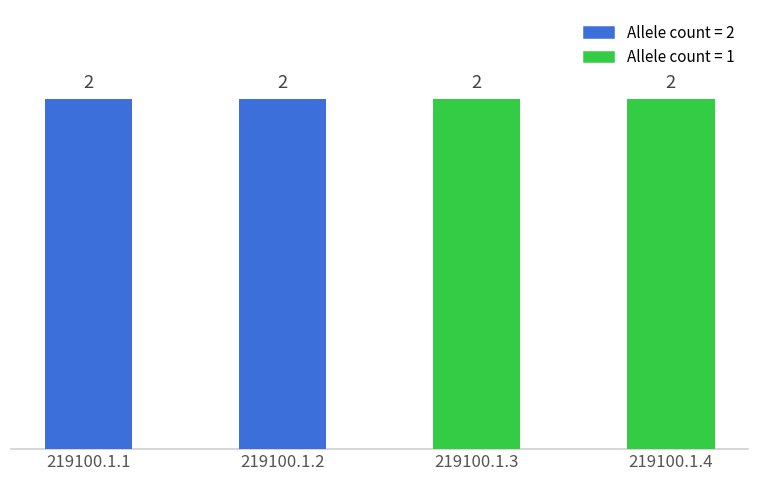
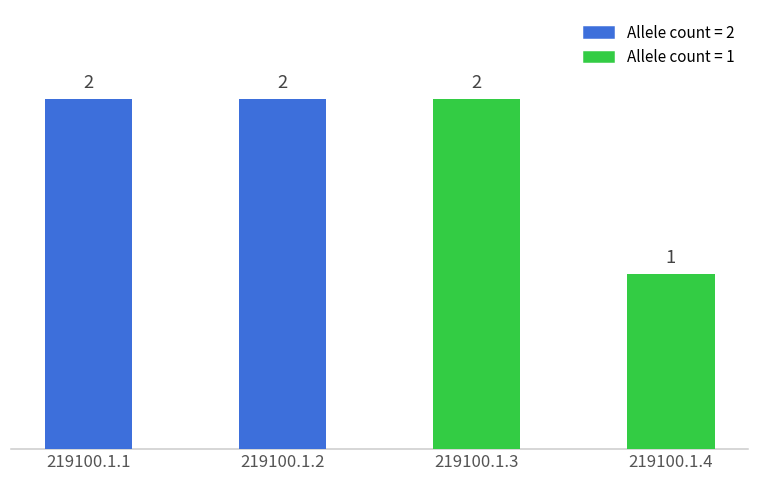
219100.1.4: 2 -> 1
